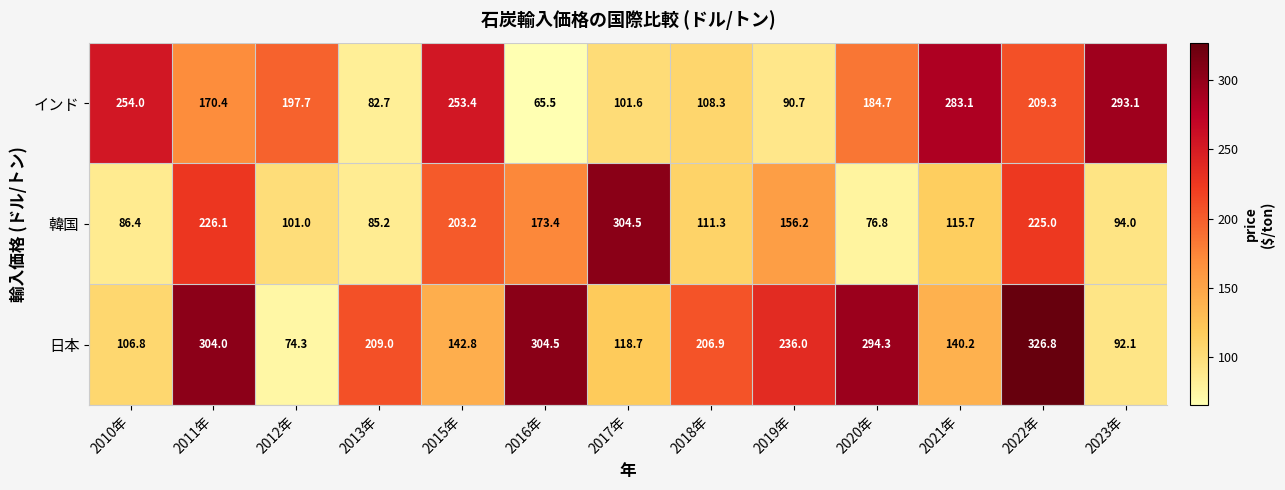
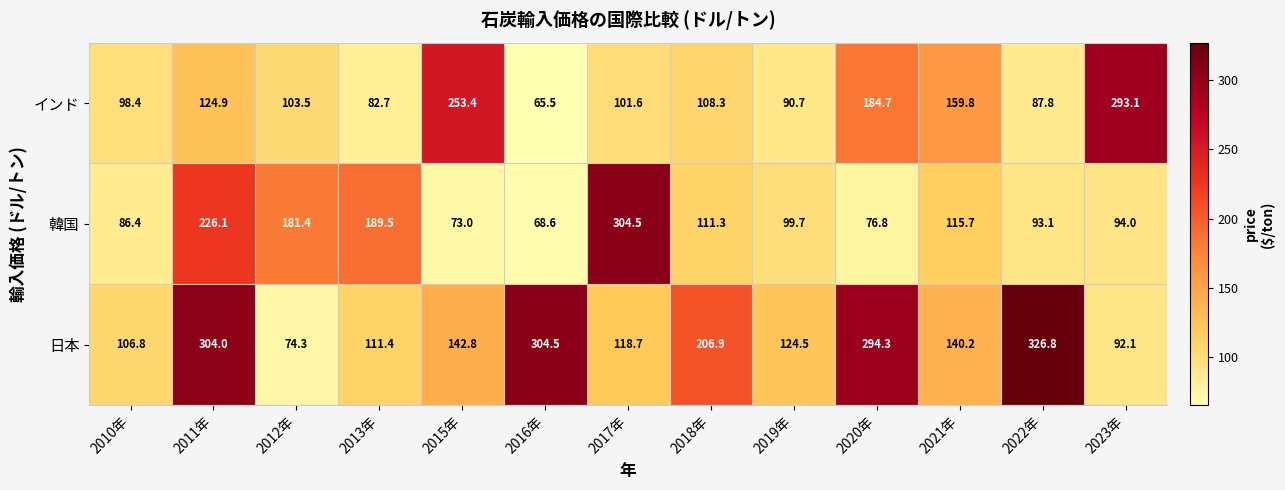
インド, 2010年: 254.0 -> 98.4
インド, 2011年: 170.4 -> 124.9
インド, 2012年: 197.7 -> 103.5
インド, 2021年: 283.1 -> 159.8
インド, 2022年: 209.3 -> 87.8
韓国, 2012年: 101.0 -> 181.4
韓国, 2013年: 85.2 -> 189.5
韓国, 2015年: 203.2 -> 73.0
韓国, 2016年: 173.4 -> 68.6
韓国, 2019年: 156.2 -> 99.7
韓国, 2022年: 225.0 -> 93.1
日本, 2013年: 209.0 -> 111.4
日本, 2019年: 236.0 -> 124.5
